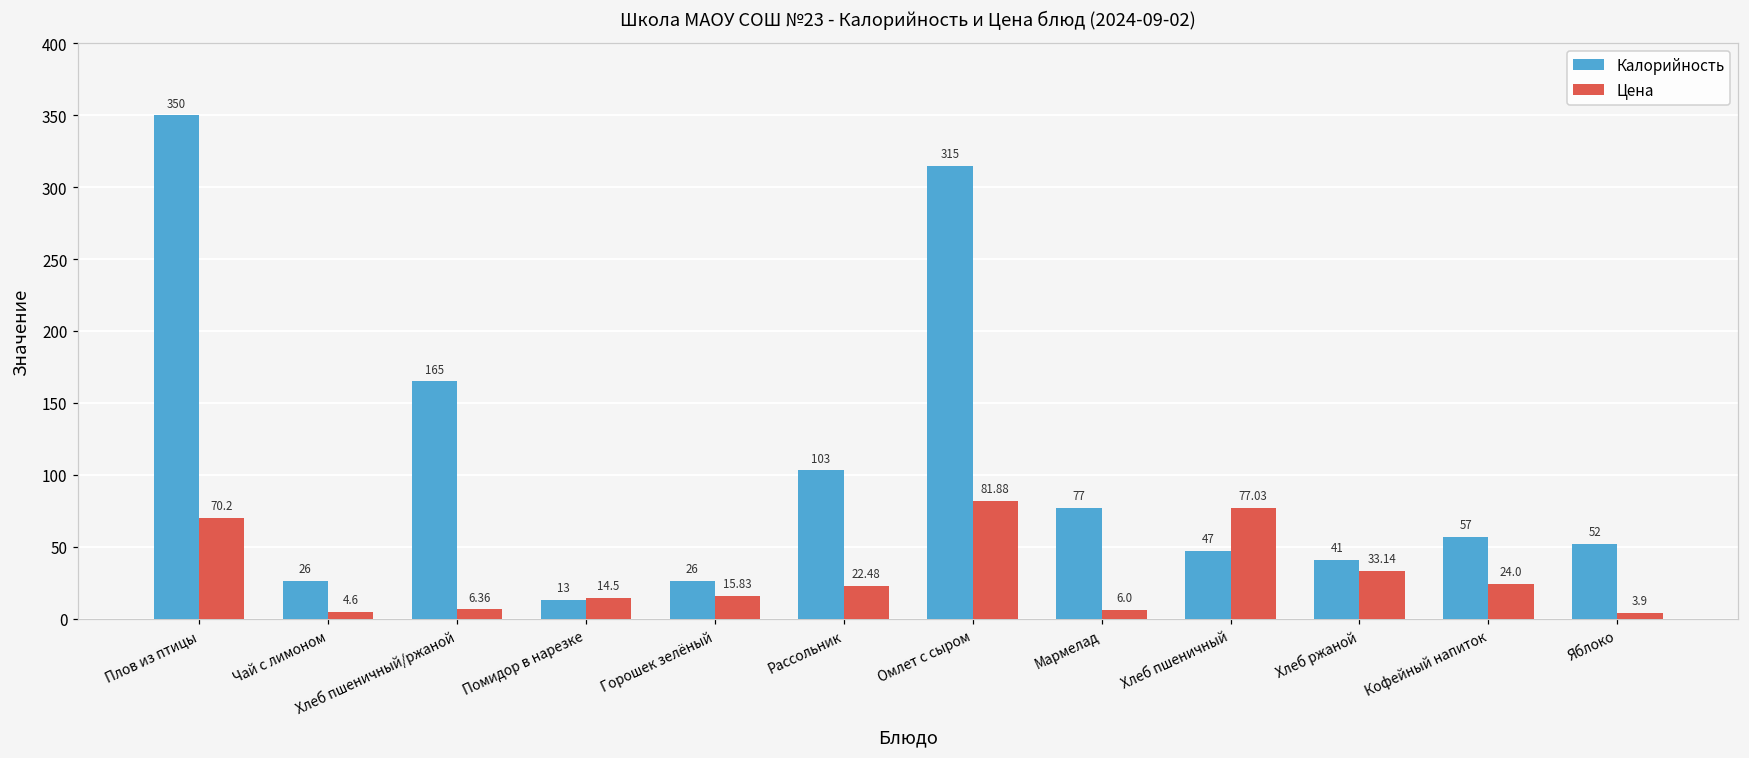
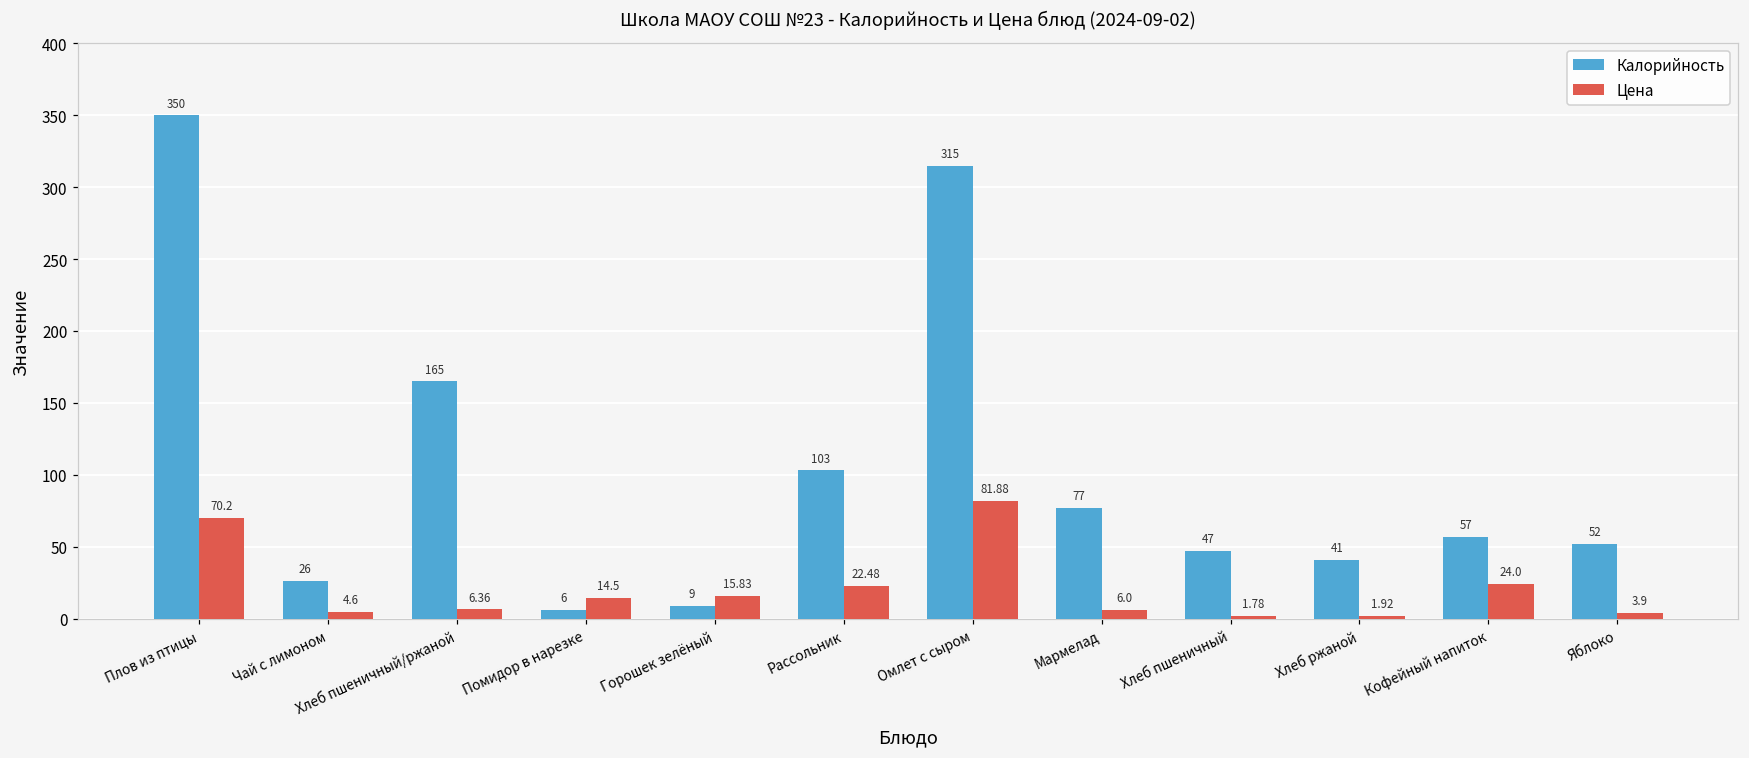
Калорийность, Помидор в нарезке: 13 -> 6
Калорийность, Горошек зелёный: 26 -> 9
Цена, Хлеб пшеничный: 77.03 -> 1.78
Цена, Хлеб ржаной: 33.14 -> 1.92
